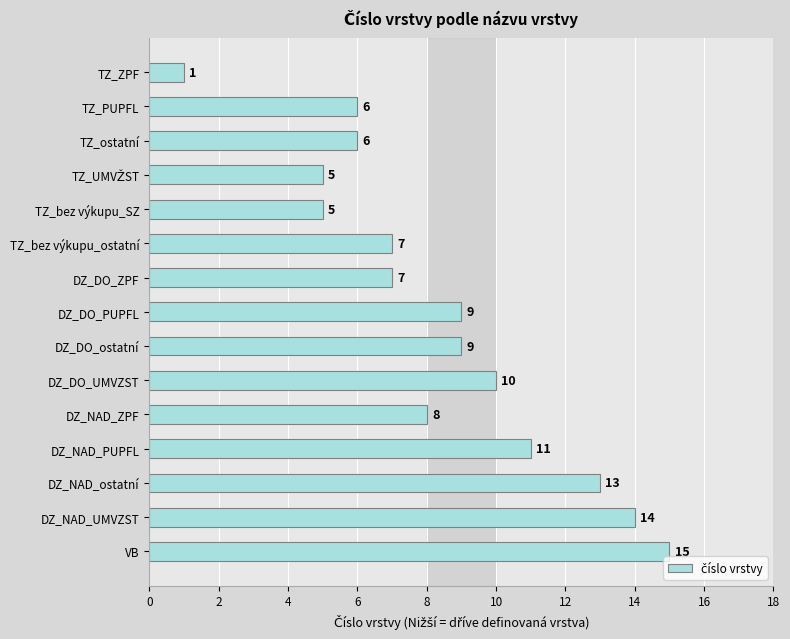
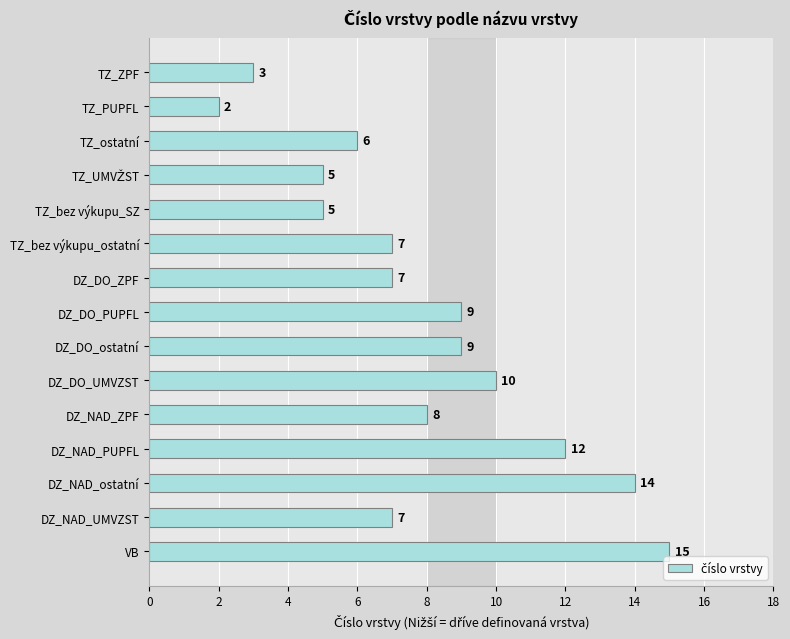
TZ_ZPF: 1 -> 3
TZ_PUPFL: 6 -> 2
DZ_NAD_PUPFL: 11 -> 12
DZ_NAD_ostatní: 13 -> 14
DZ_NAD_UMVZST: 14 -> 7
